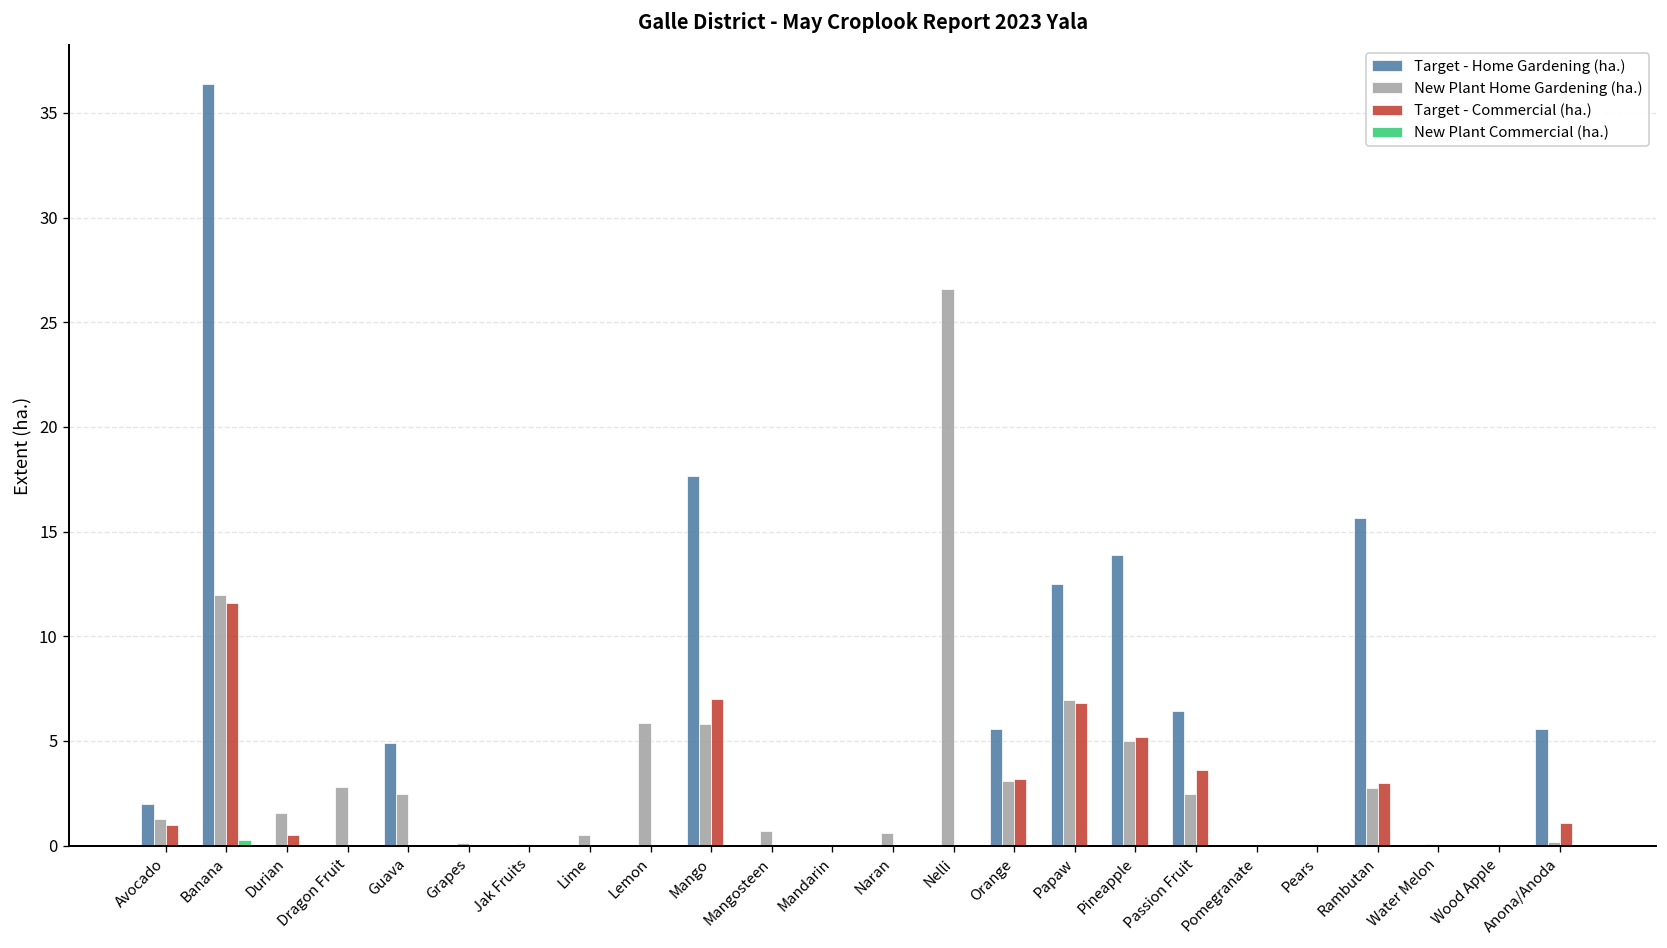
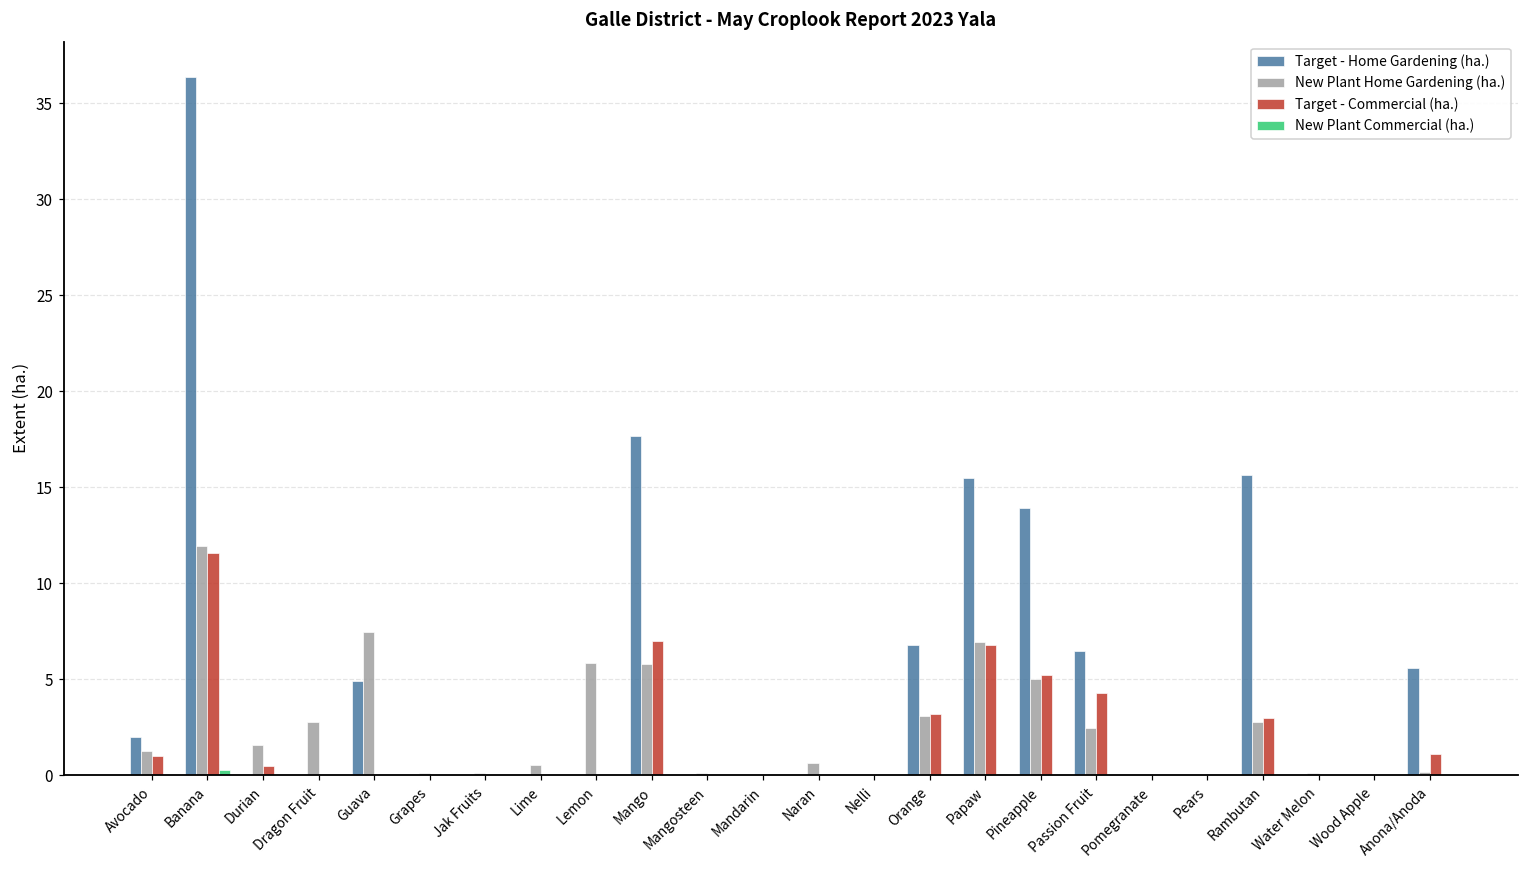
New Plant Home Gardening (ha.), Guava: 2.5 -> 7.5
New Plant Home Gardening (ha.), Mangosteen: 0.7 -> 0.1
New Plant Home Gardening (ha.), Nelli: 26.6 -> 0.0
Target - Home Gardening (ha.), Orange: 5.6 -> 6.8
Target - Home Gardening (ha.), Papaw: 12.5 -> 15.5
Target - Commercial (ha.), Passion Fruit: 3.6 -> 4.3
